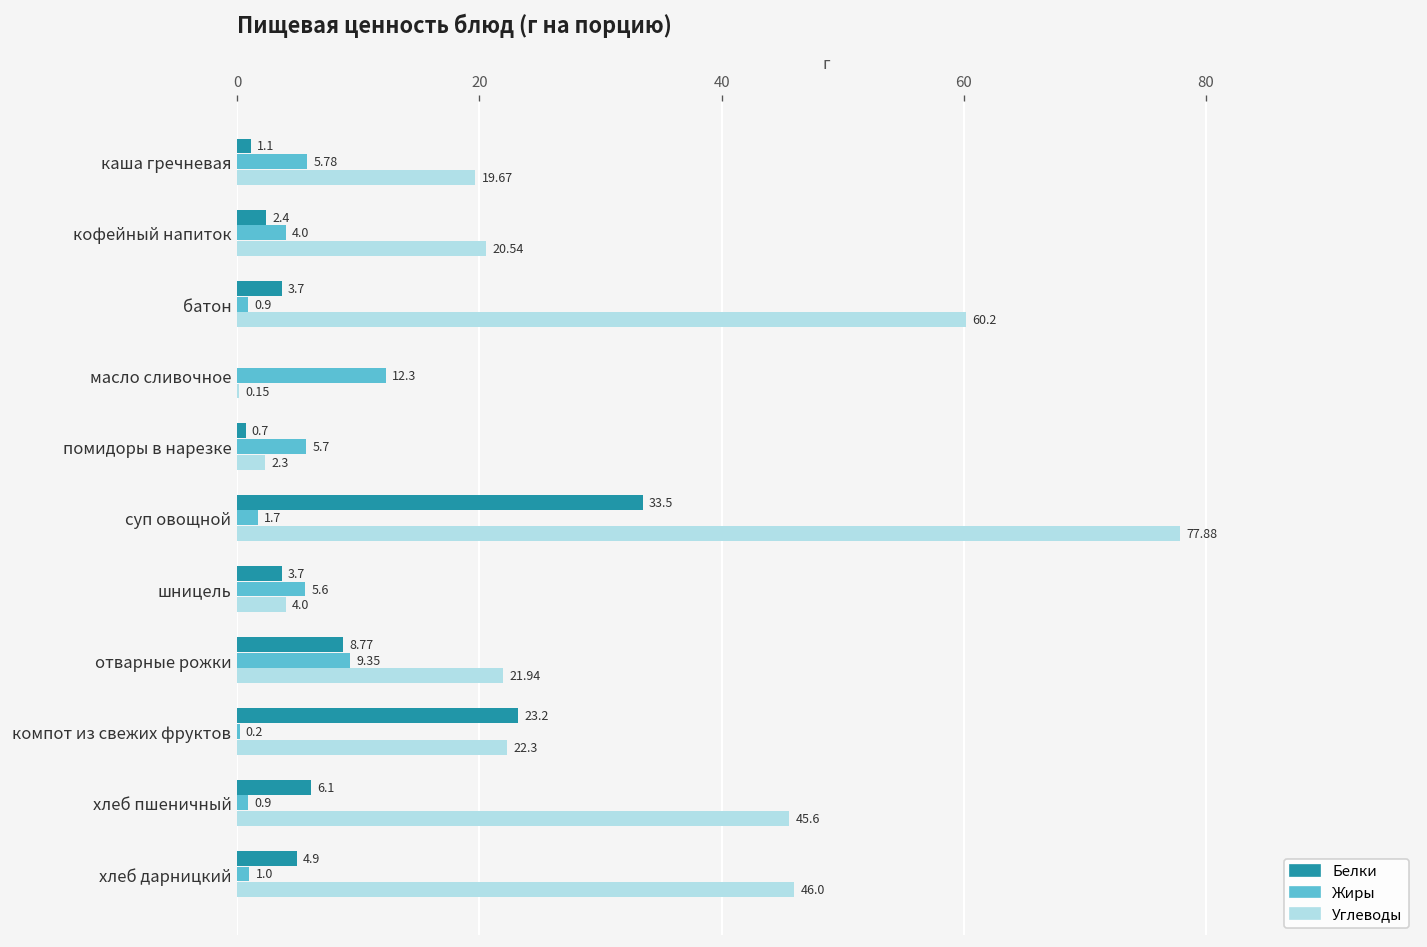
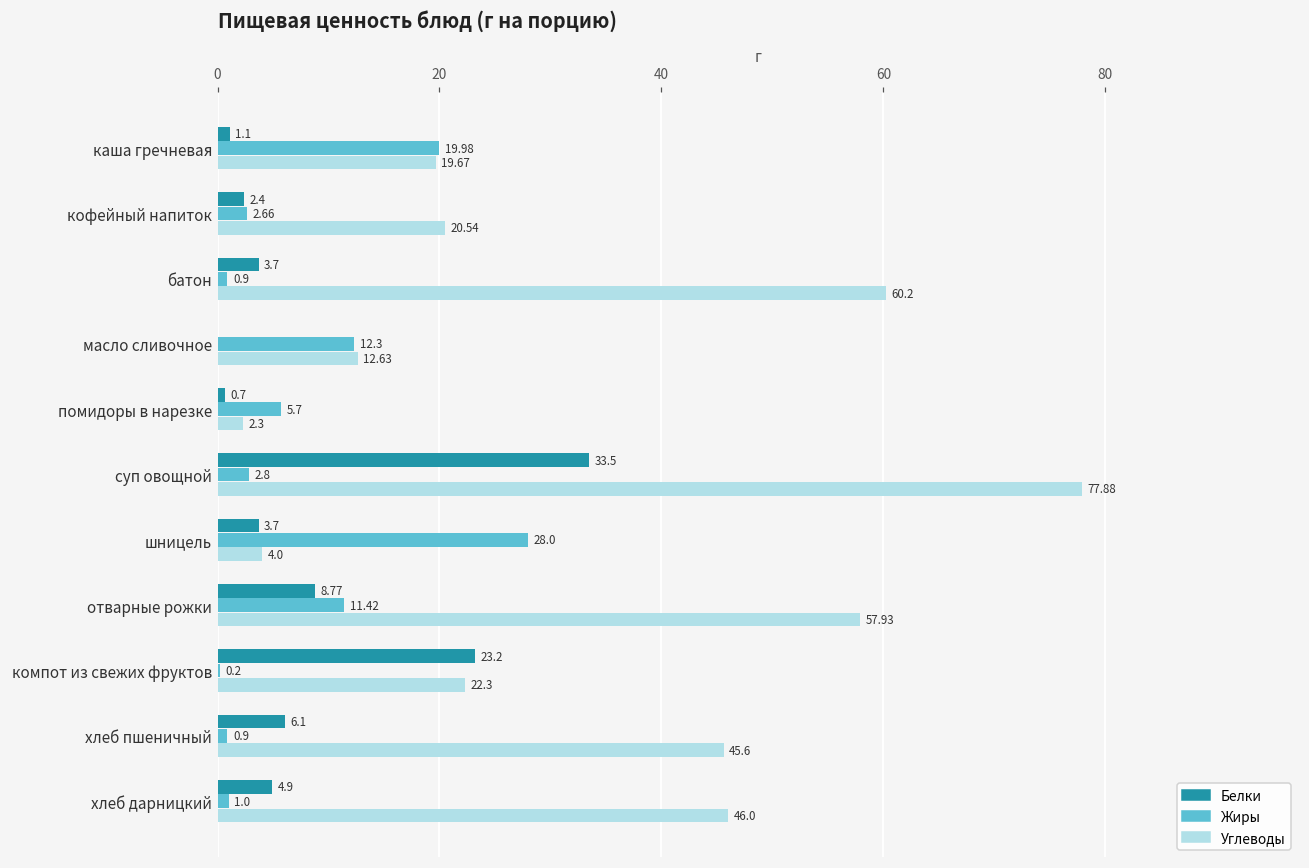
Жиры, каша гречневая: 5.78 -> 19.98
Жиры, кофейный напиток: 4.0 -> 2.66
Углеводы, масло сливочное: 0.15 -> 12.63
Жиры, суп овощной: 1.7 -> 2.8
Жиры, шницель: 5.6 -> 28.0
Жиры, отварные рожки: 9.35 -> 11.42
Углеводы, отварные рожки: 21.94 -> 57.93
